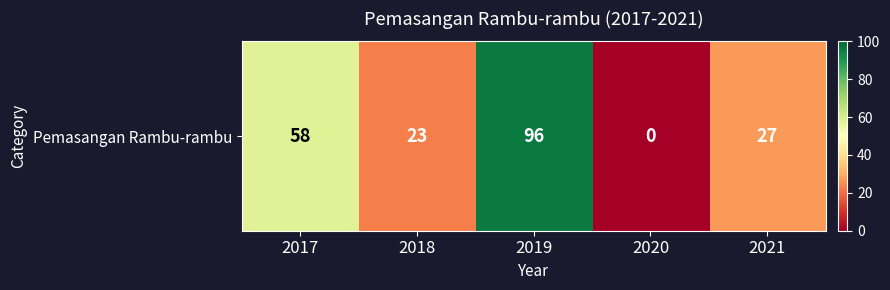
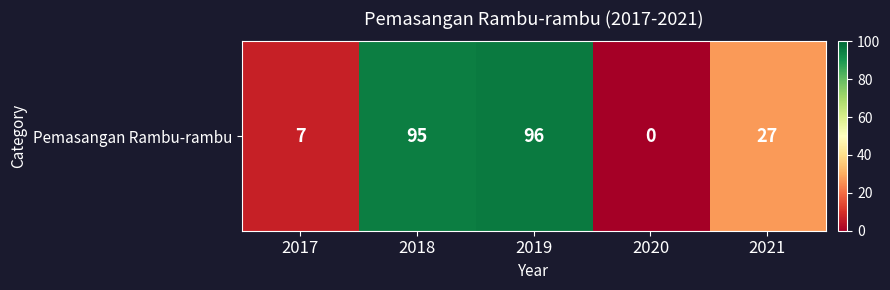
Pemasangan Rambu-rambu, 2017: 58 -> 7
Pemasangan Rambu-rambu, 2018: 23 -> 95
